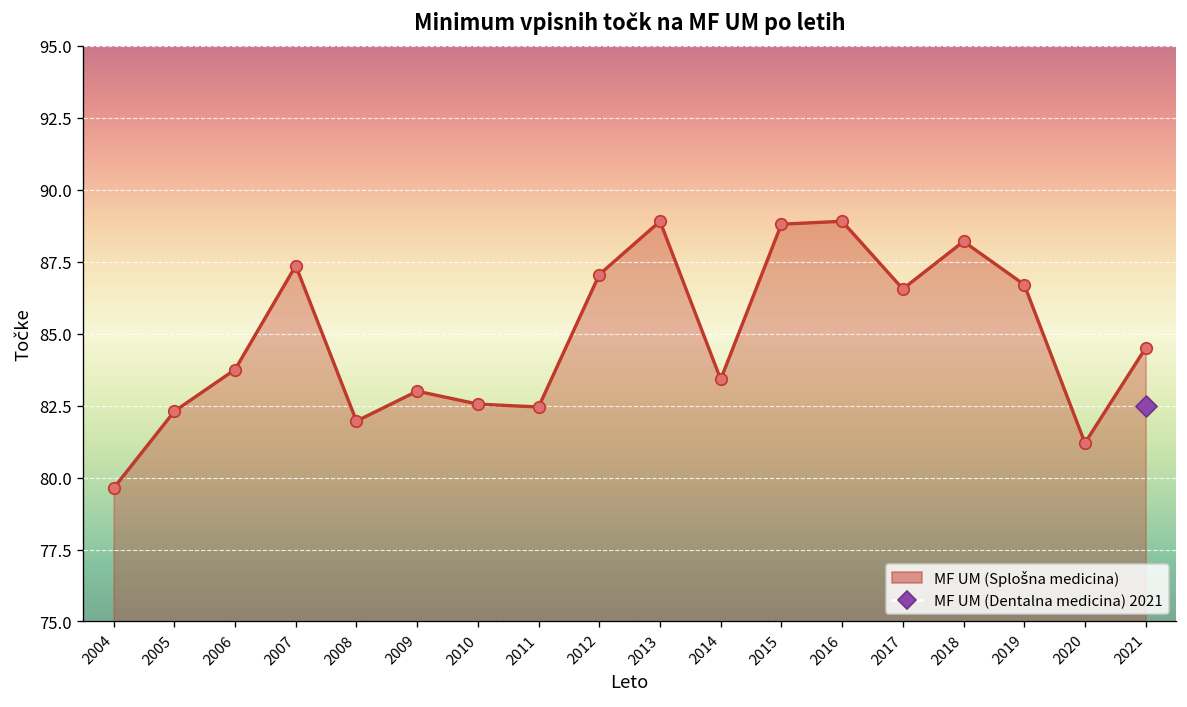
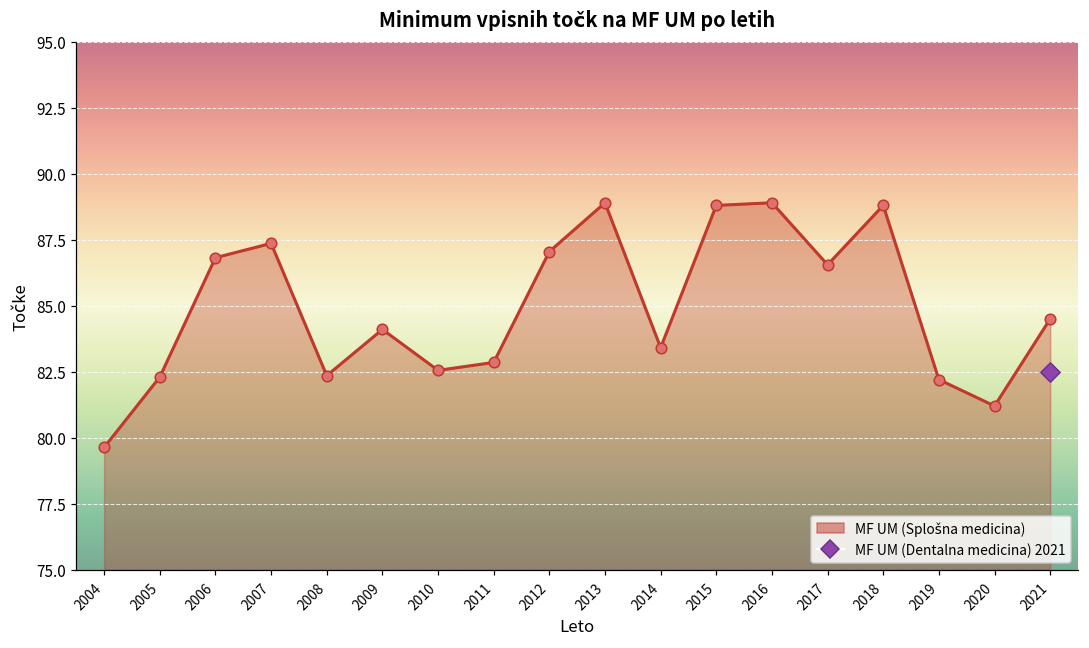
MF UM (Splošna medicina), 2006: 83.8 -> 86.8
MF UM (Splošna medicina), 2008: 82.0 -> 82.4
MF UM (Splošna medicina), 2009: 83.0 -> 84.1
MF UM (Splošna medicina), 2011: 82.5 -> 82.9
MF UM (Splošna medicina), 2018: 88.2 -> 88.8
MF UM (Splošna medicina), 2019: 86.7 -> 82.2
